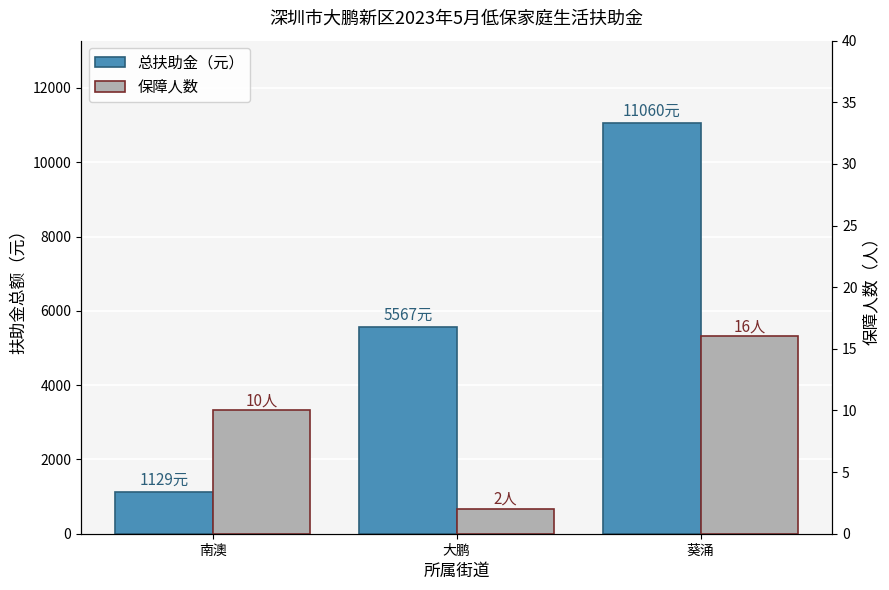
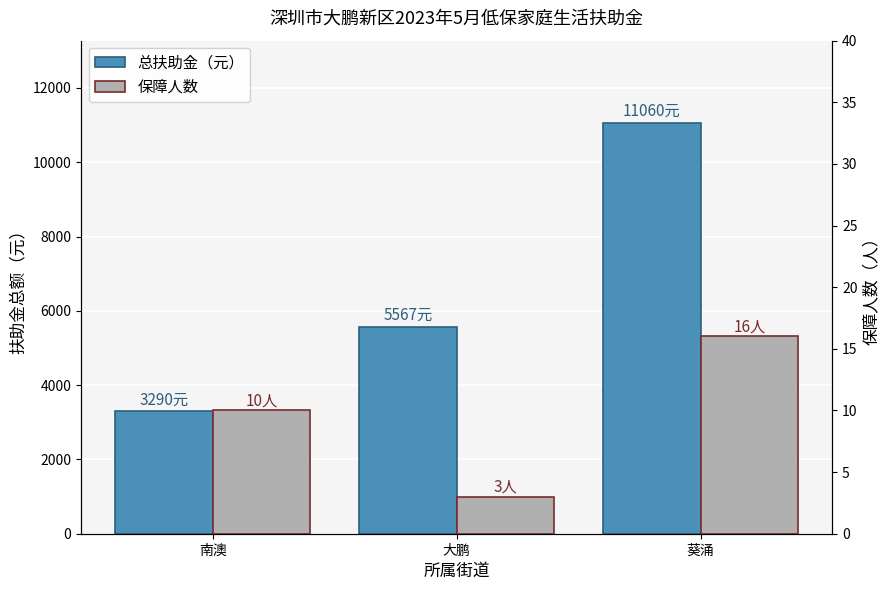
总扶助金（元）, 南澳: 1129元 -> 3290元
保障人数, 大鹏: 2人 -> 3人
